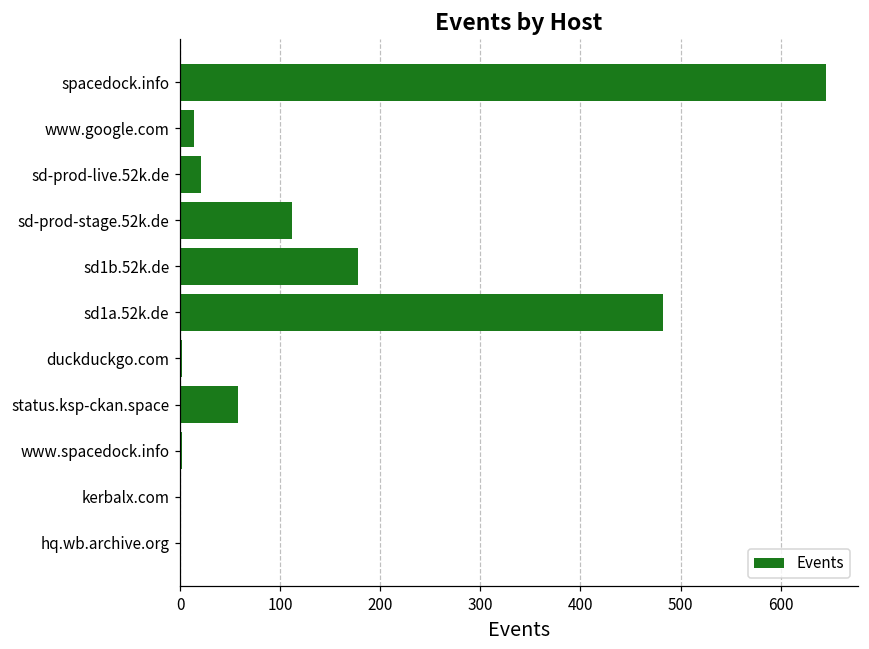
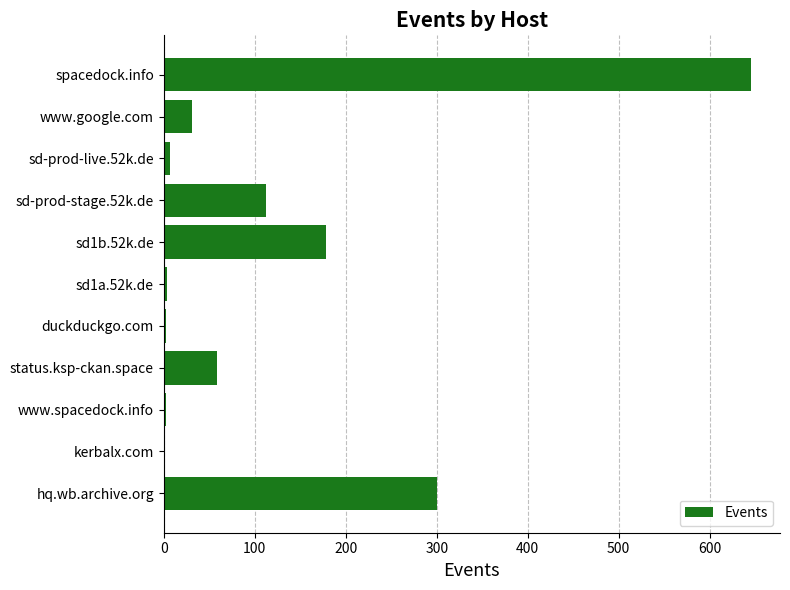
www.google.com: 10 -> 30
sd-prod-live.52k.de: 20 -> 10
sd1a.52k.de: 480 -> 0
hq.wb.archive.org: 0 -> 300
